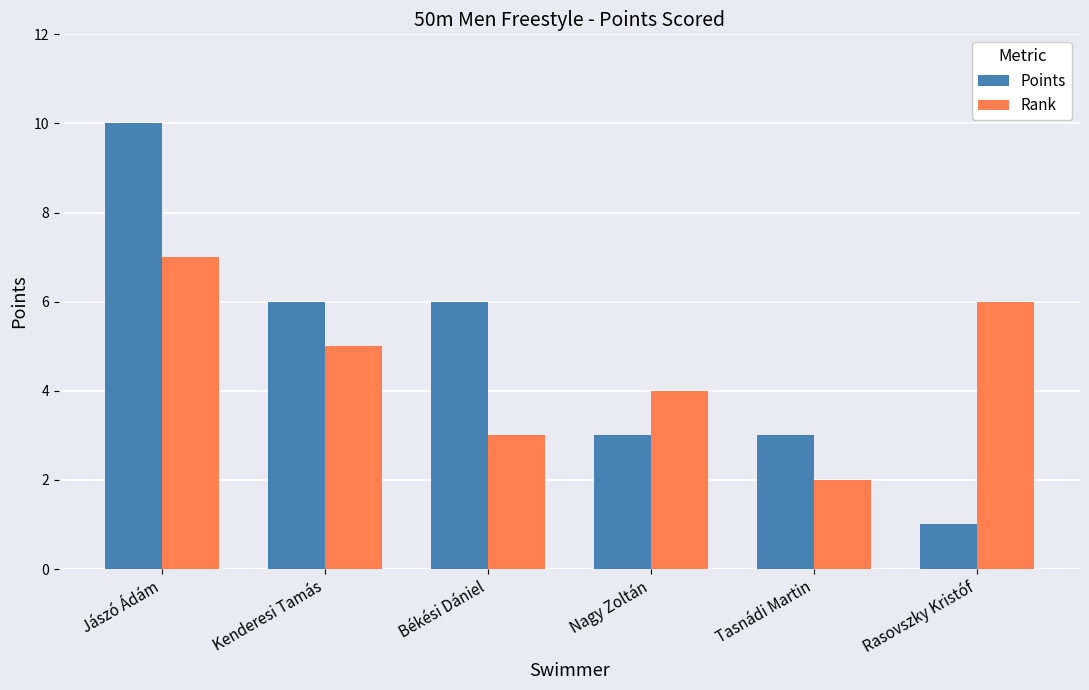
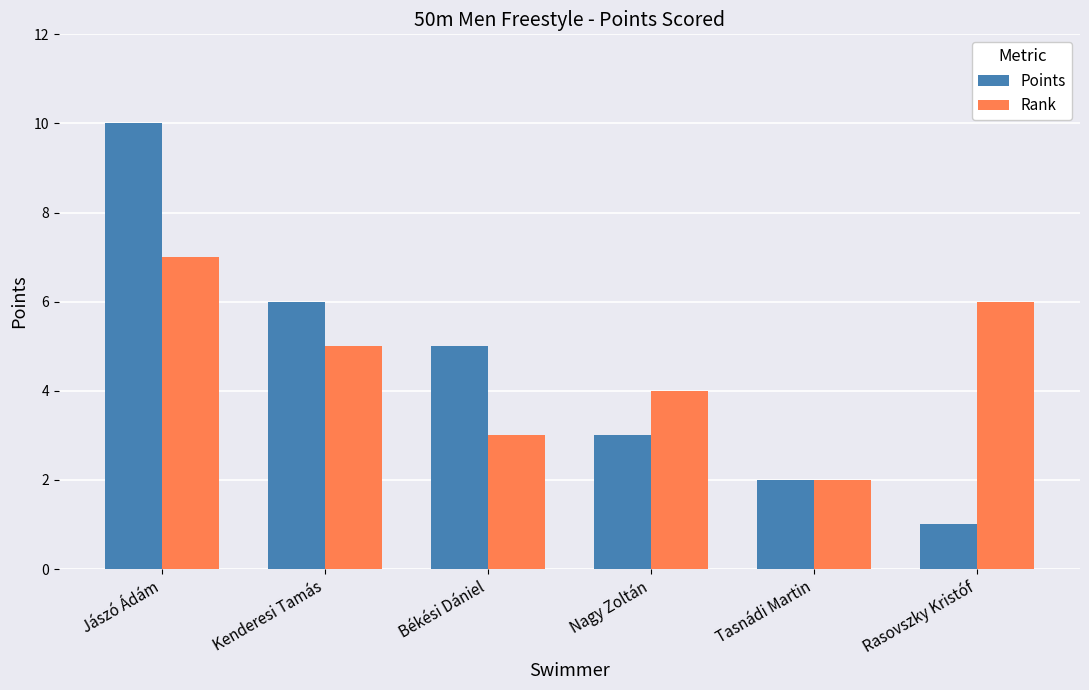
Points, Békési Dániel: 6 -> 5
Points, Tasnádi Martin: 3 -> 2
